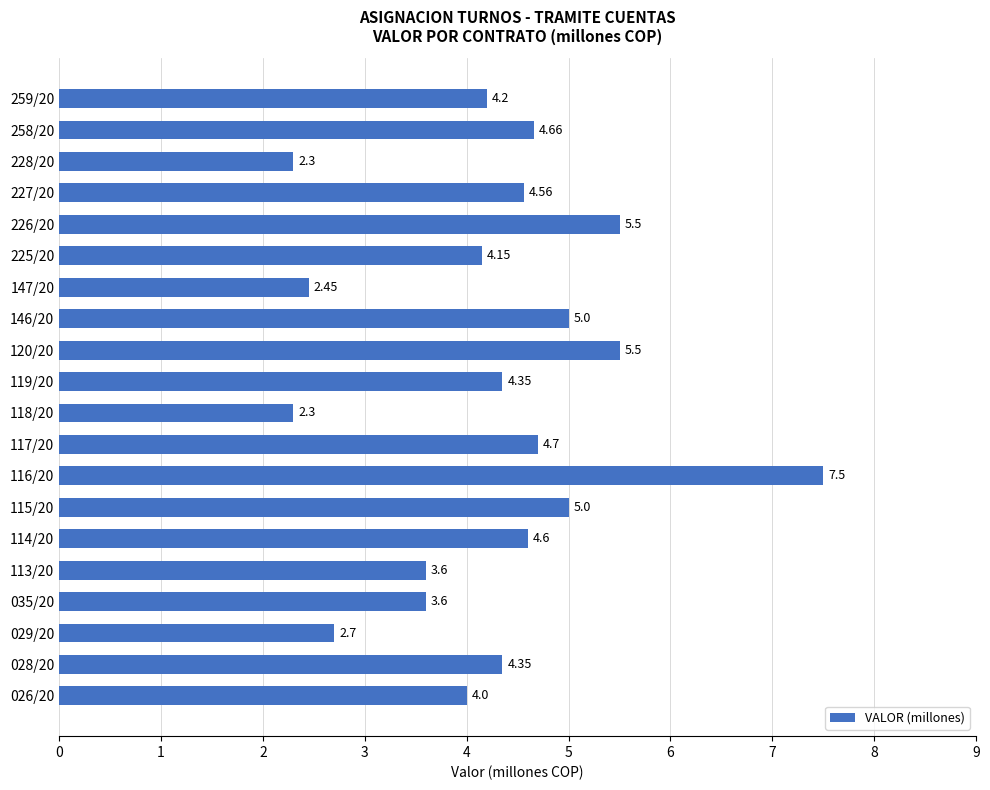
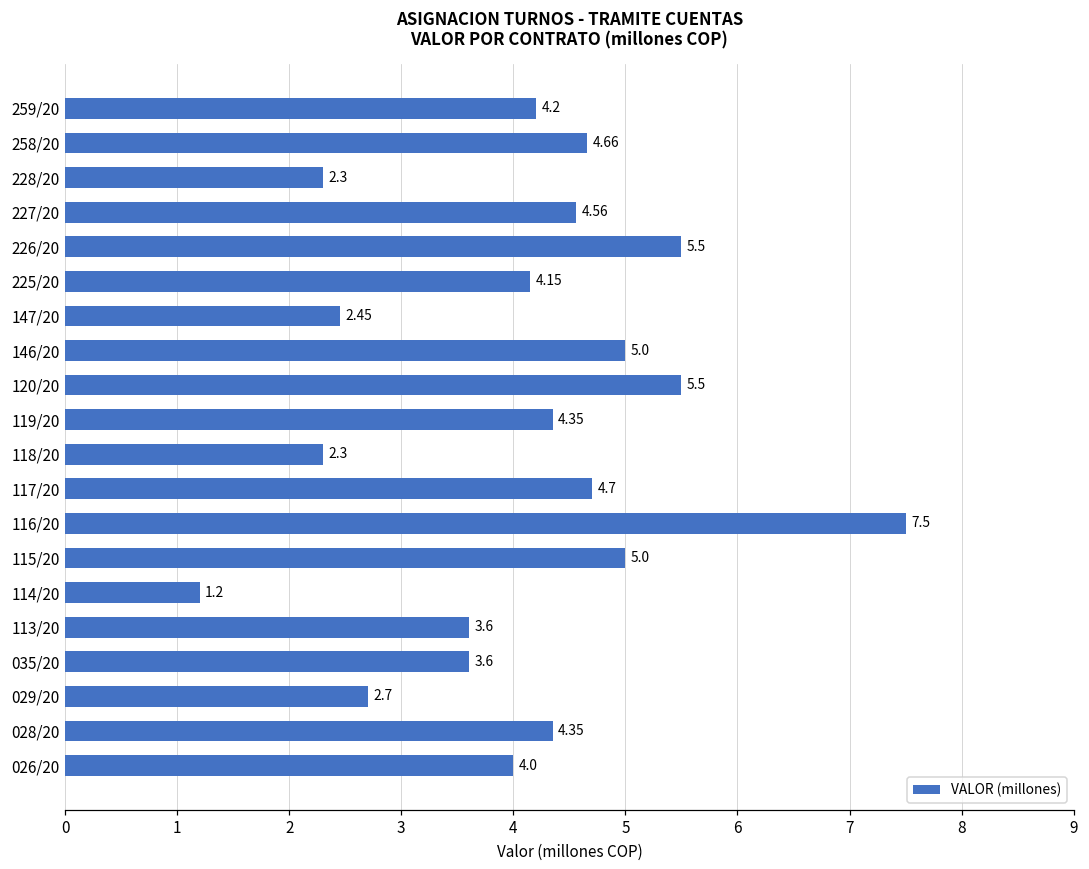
114/20: 4.6 -> 1.2
